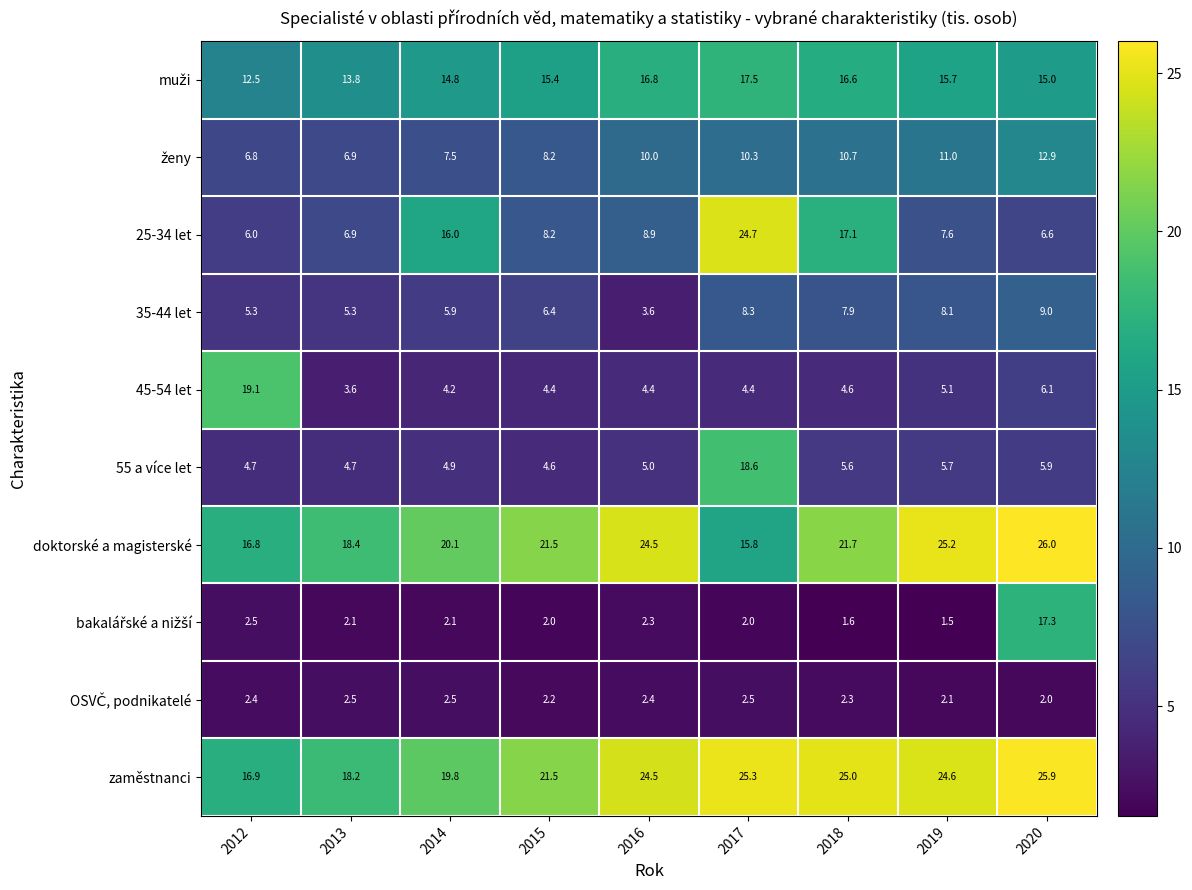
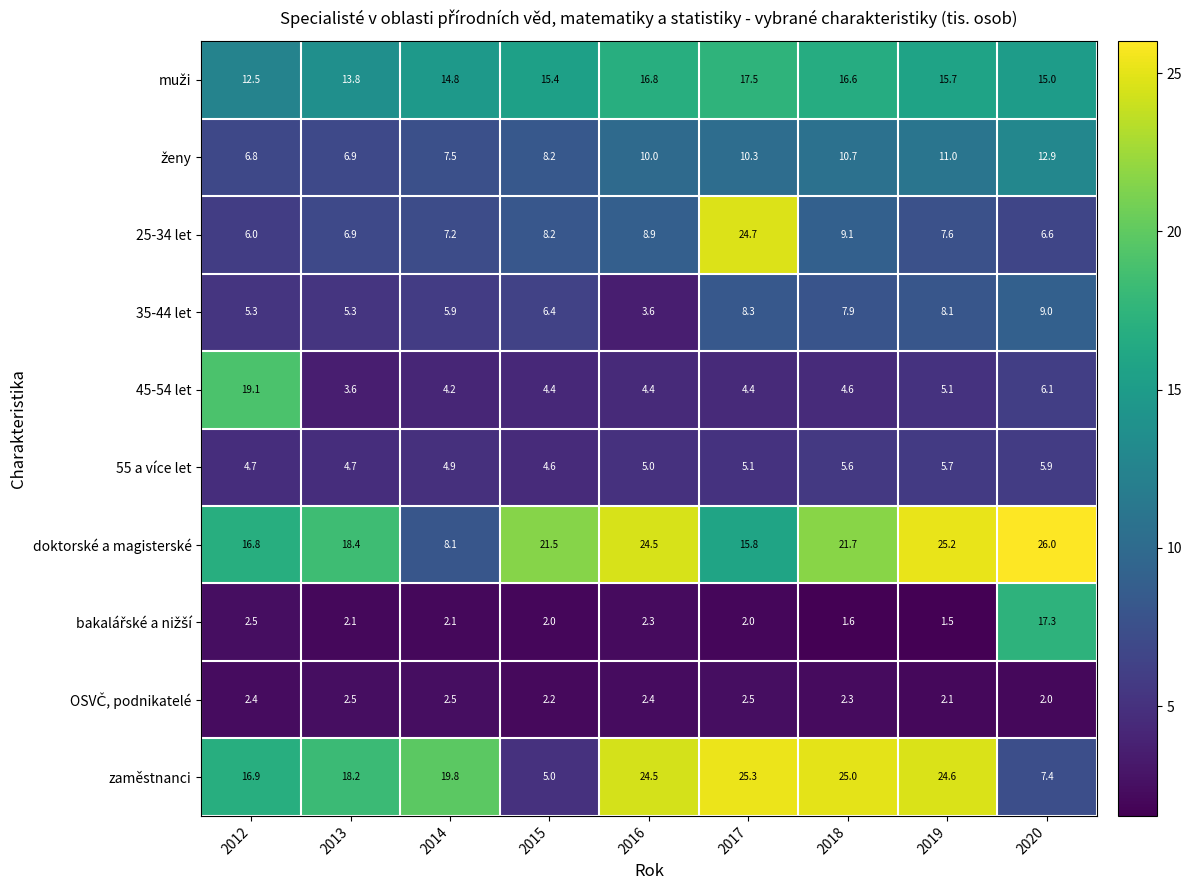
25-34 let, 2014: 16.0 -> 7.2
25-34 let, 2018: 17.1 -> 9.1
55 a více let, 2017: 18.6 -> 5.1
doktorské a magisterské, 2014: 20.1 -> 8.1
zaměstnanci, 2015: 21.5 -> 5.0
zaměstnanci, 2020: 25.9 -> 7.4
